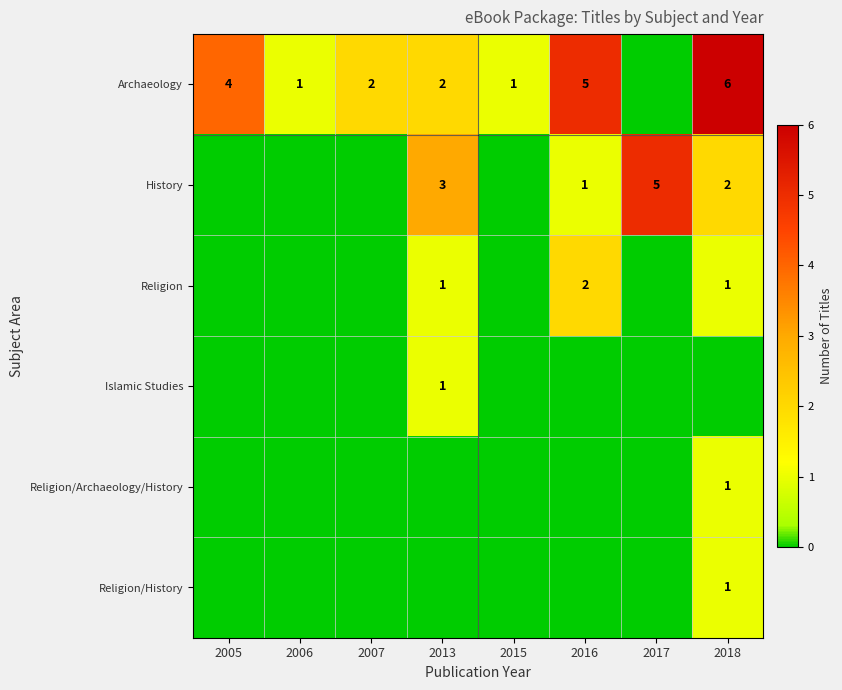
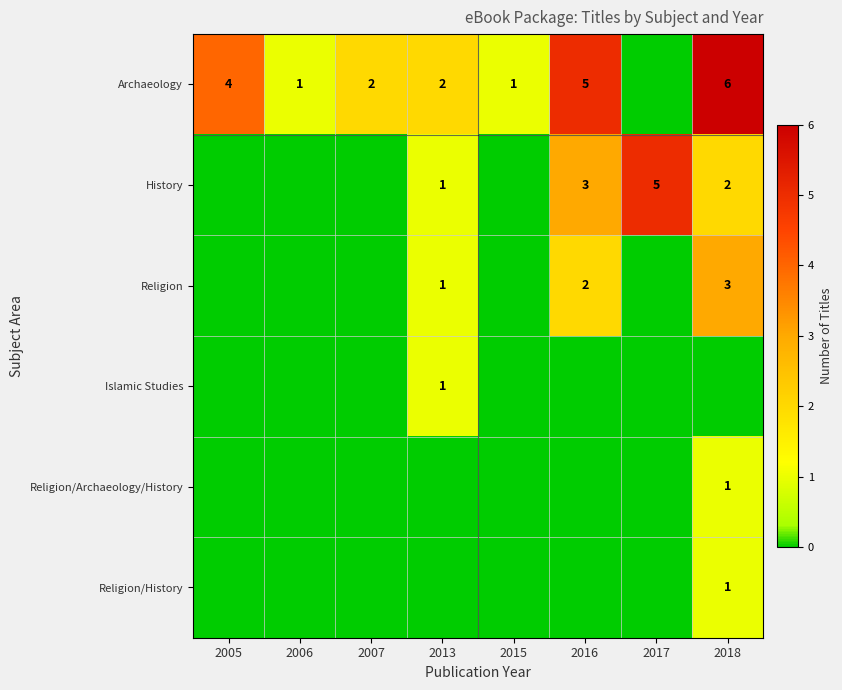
History, 2013: 3 -> 1
History, 2016: 1 -> 3
Religion, 2018: 1 -> 3
